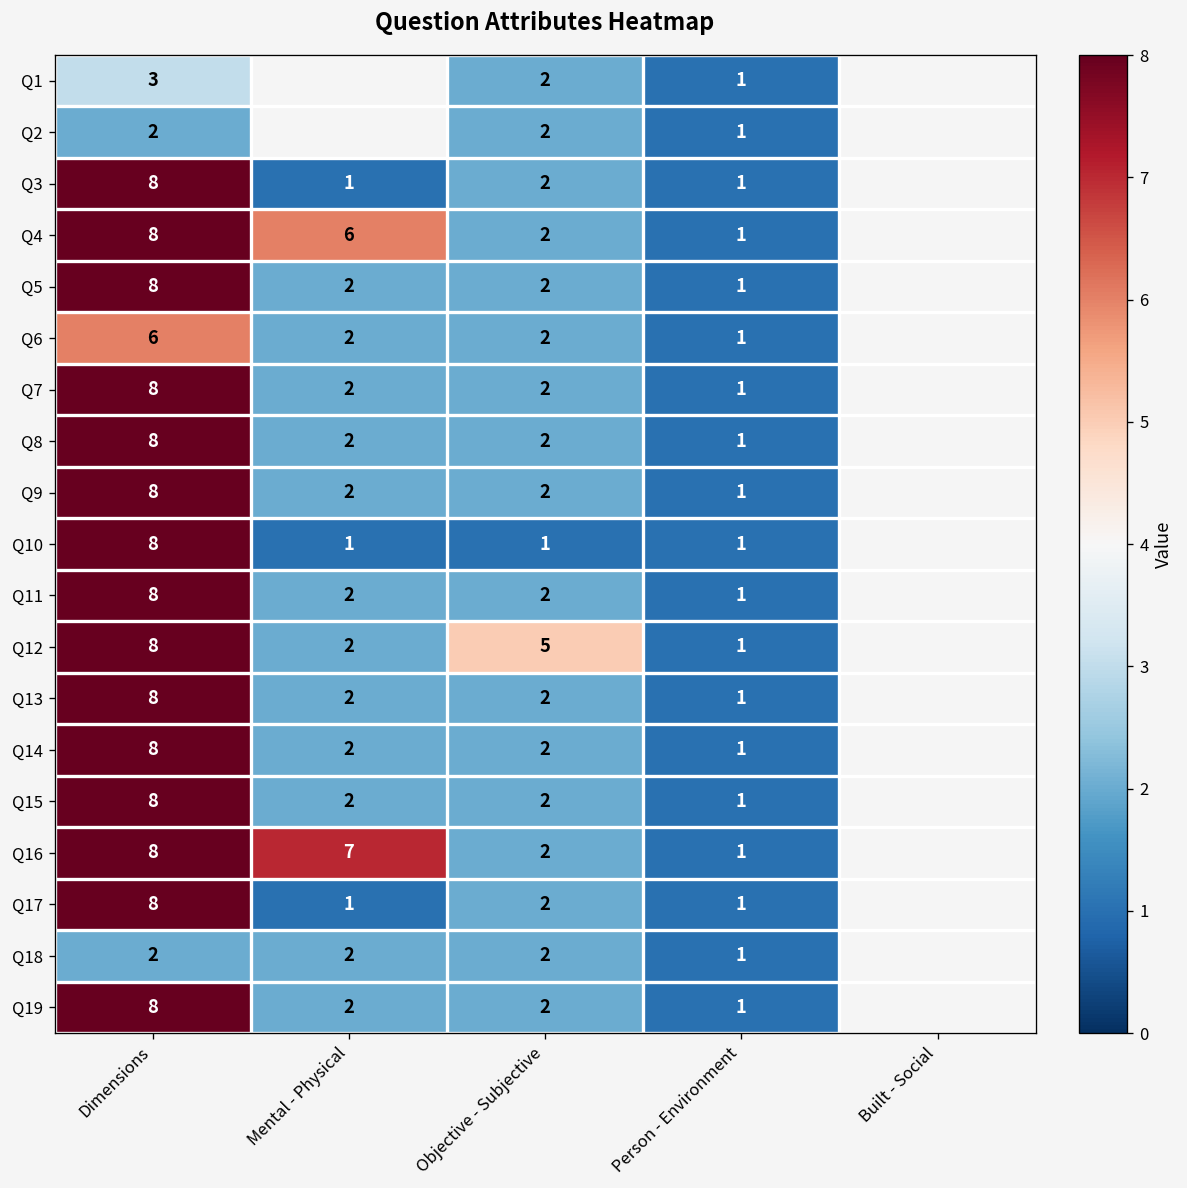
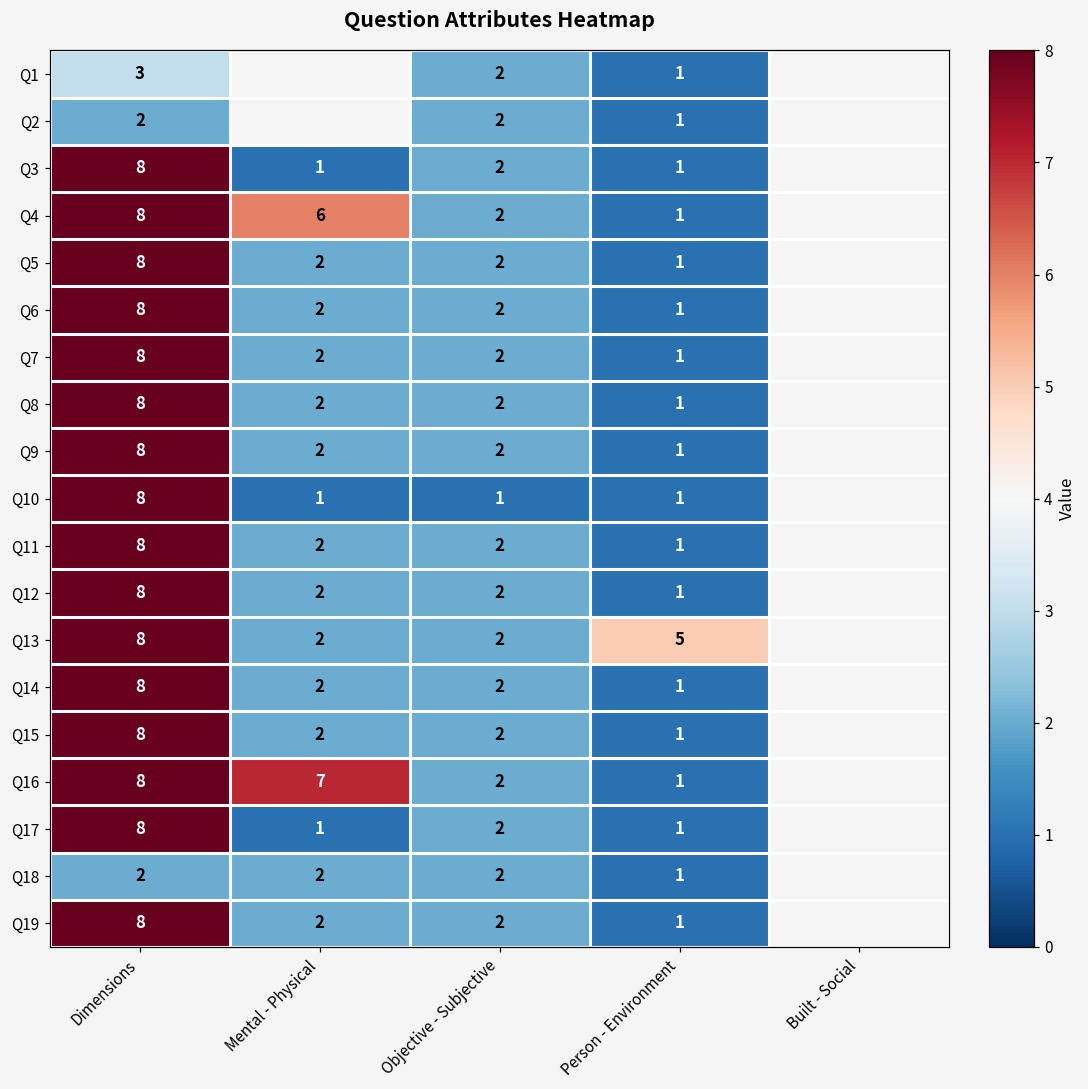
Q6, Dimensions: 6 -> 8
Q12, Objective - Subjective: 5 -> 2
Q13, Person - Environment: 1 -> 5
